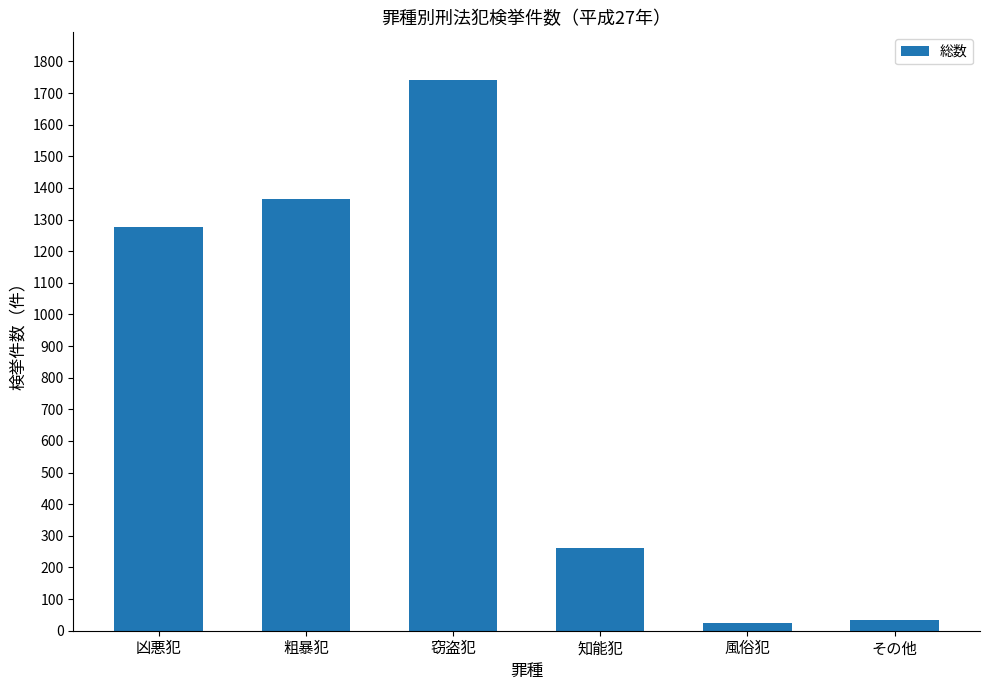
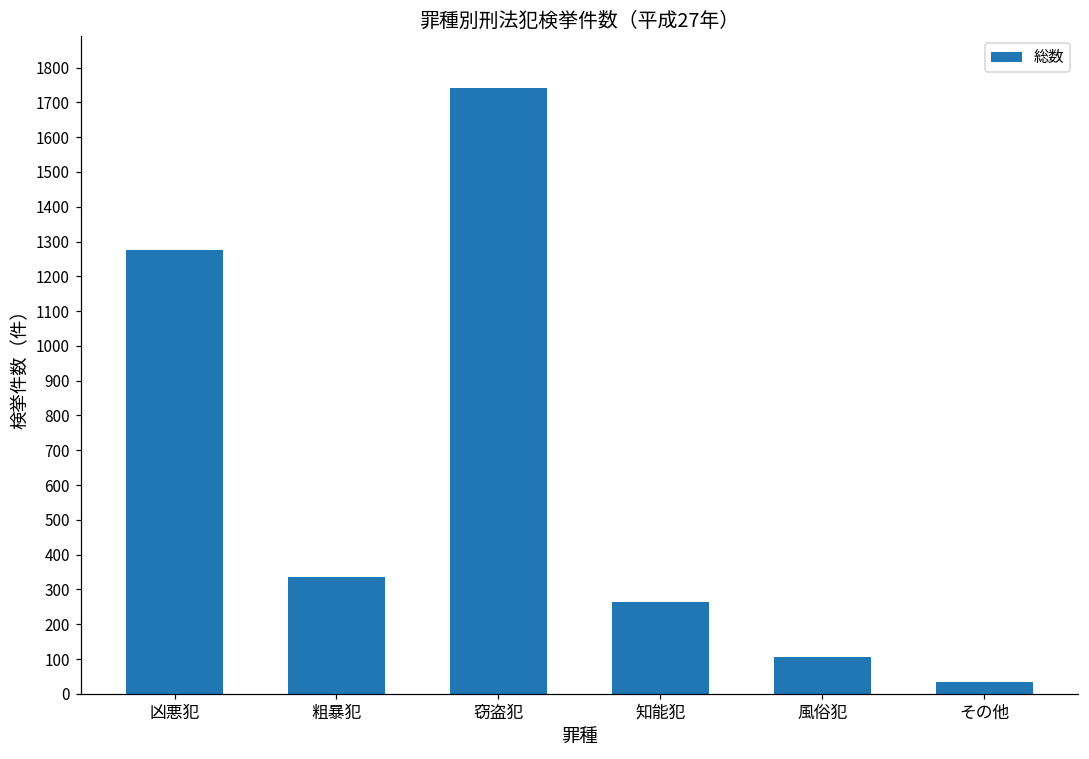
粗暴犯: 1370 -> 340
風俗犯: 30 -> 110
